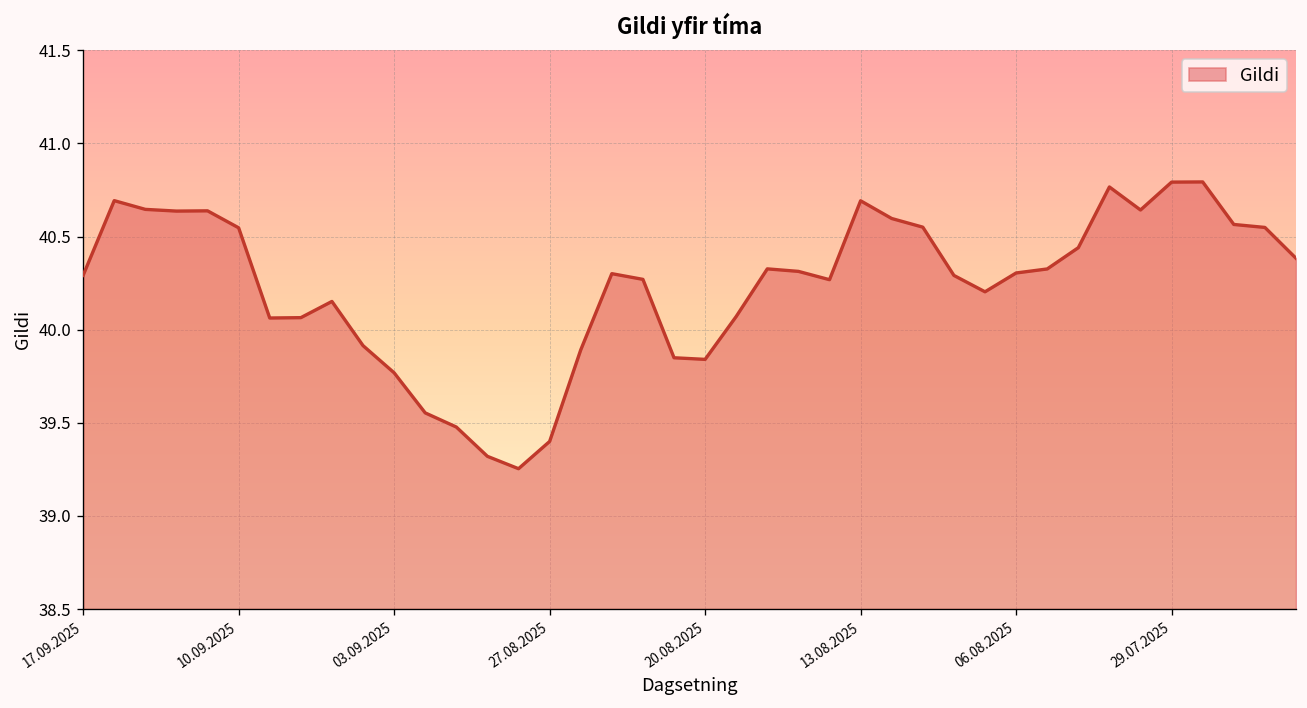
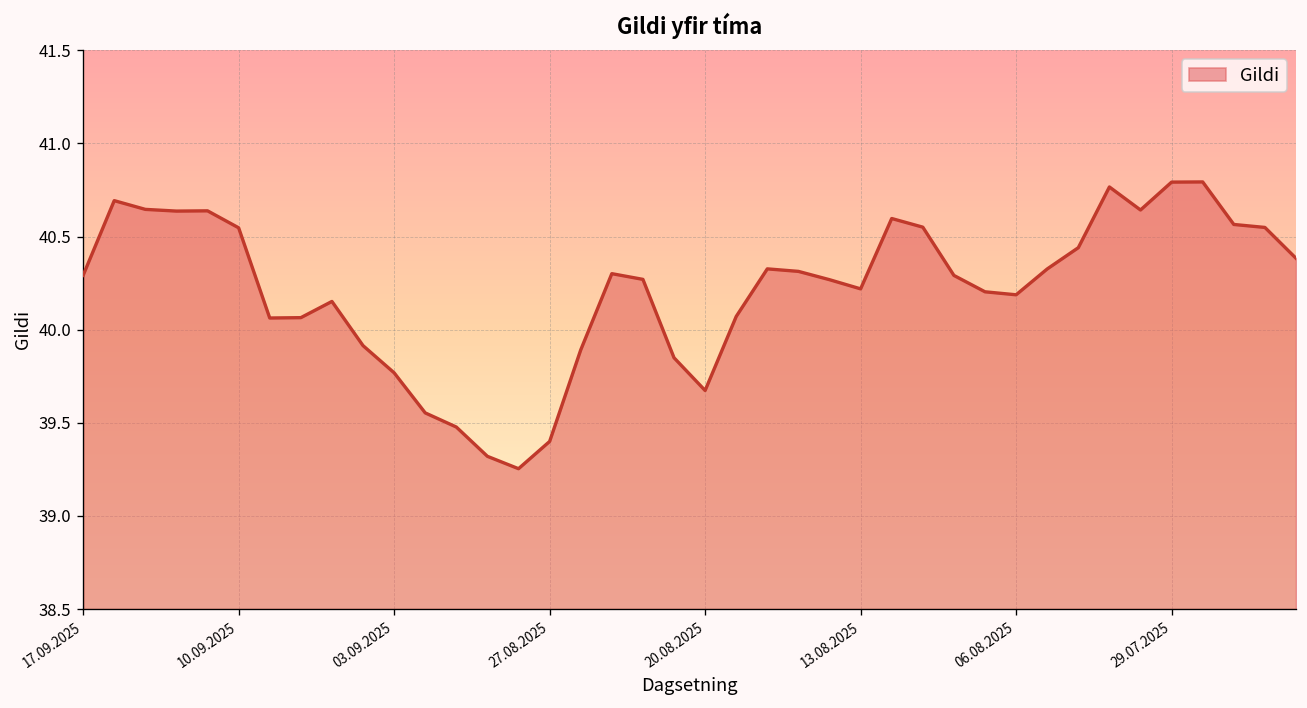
20.08.2025: 39.84 -> 39.67
13.08.2025: 40.69 -> 40.22
06.08.2025: 40.30 -> 40.19
